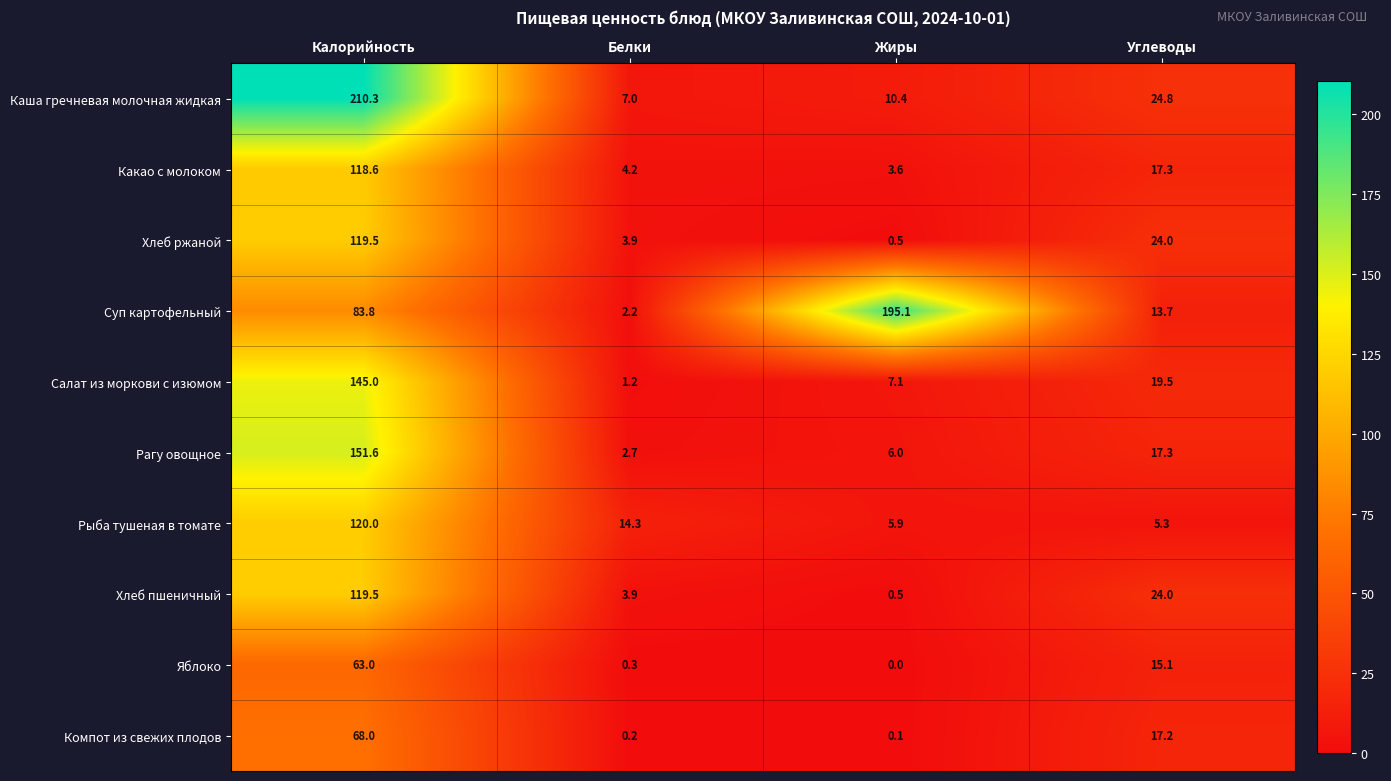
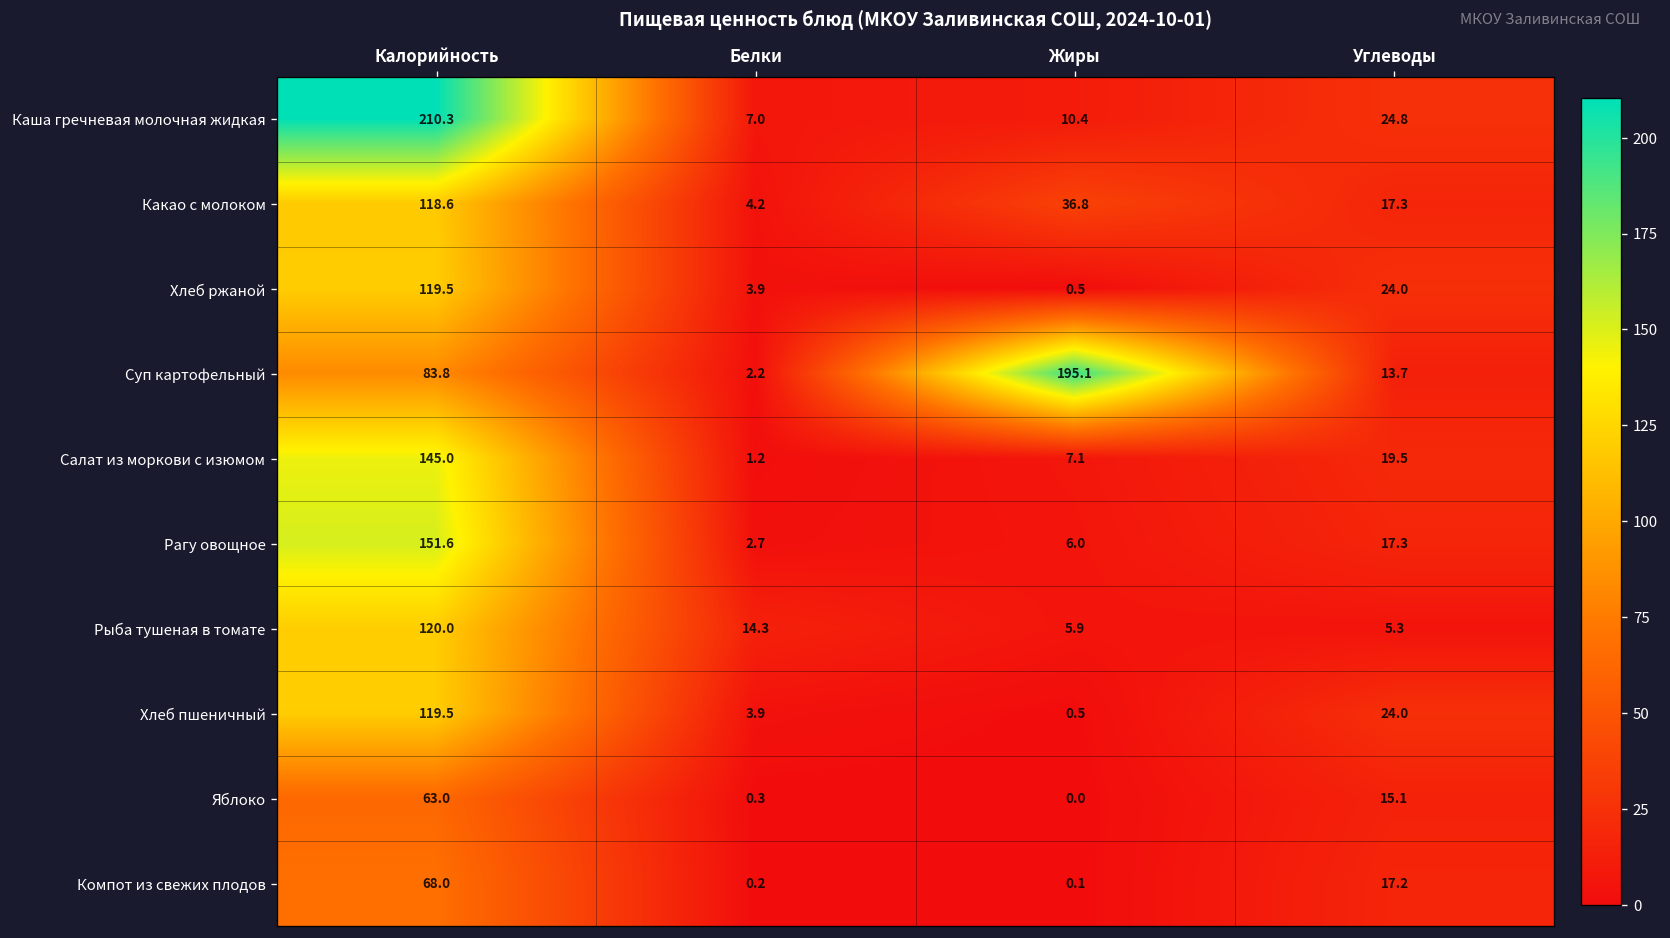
Какао с молоком, Жиры: 3.6 -> 36.8
